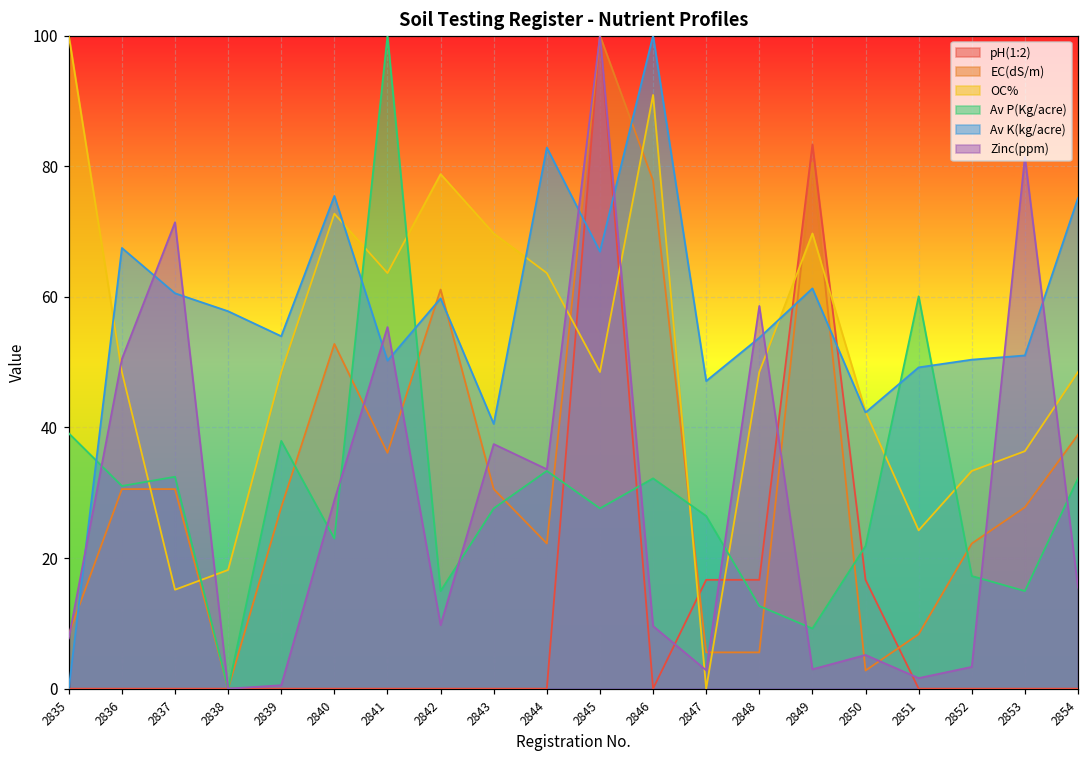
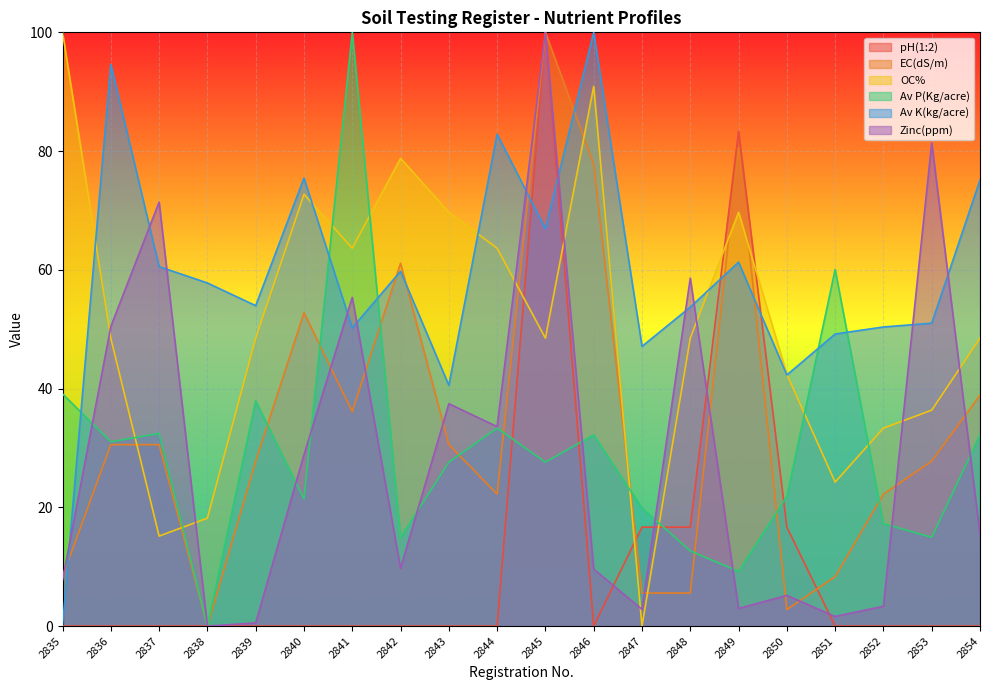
Av K(kg/acre), 2836: 67 -> 95
Av P(Kg/acre), 2840: 23 -> 21
Av P(Kg/acre), 2847: 26 -> 20
